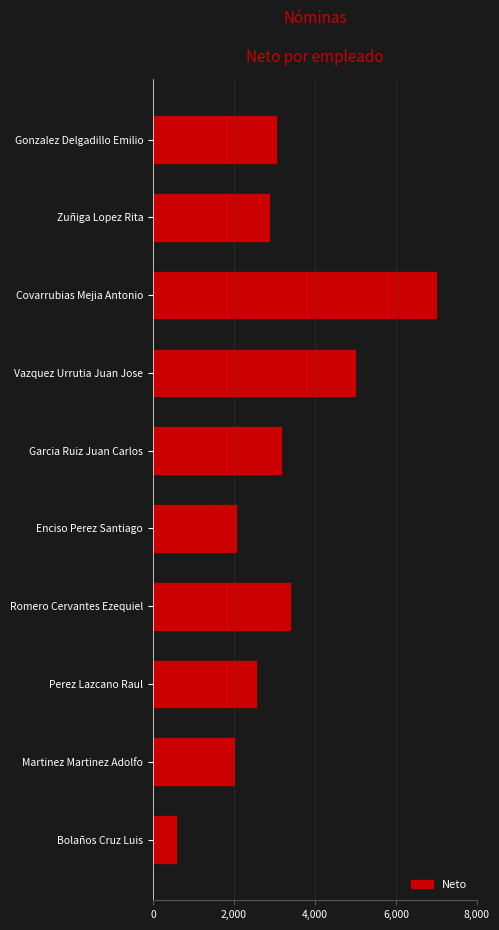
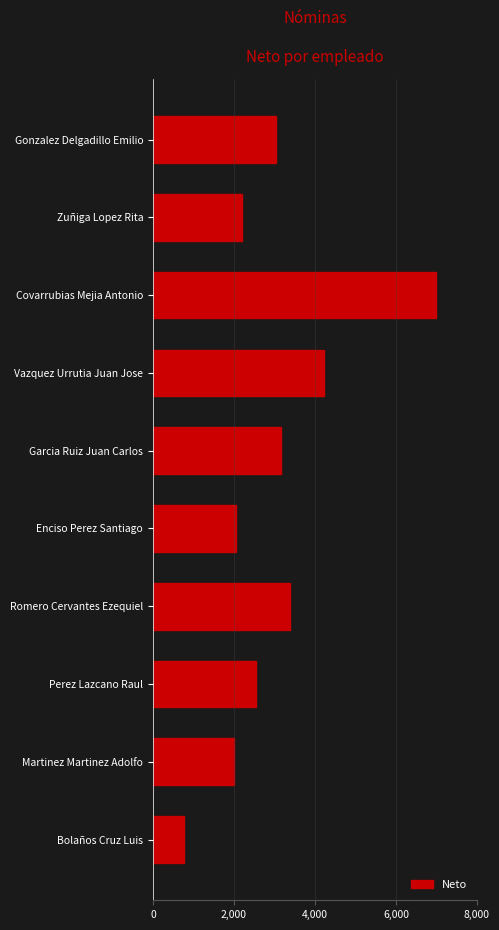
Zuñiga Lopez Rita: 2,900 -> 2,200
Vazquez Urrutia Juan Jose: 5,000 -> 4,200
Bolaños Cruz Luis: 600 -> 800
